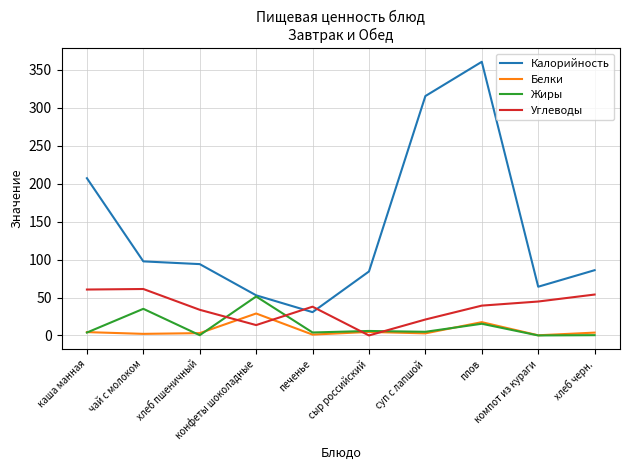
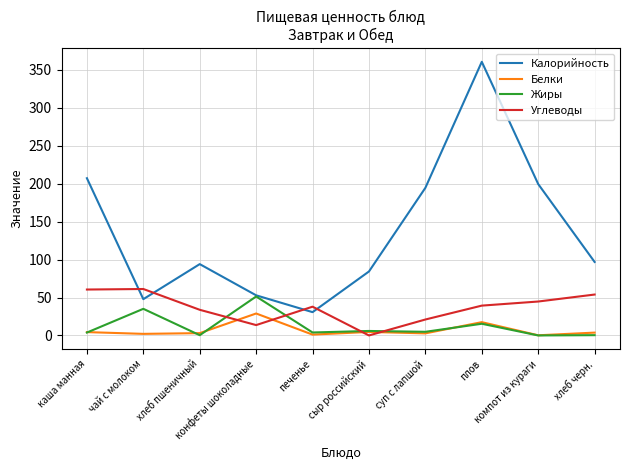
Калорийность, чай с молоком: 100 -> 50
Калорийность, суп с лапшой: 320 -> 190
Калорийность, компот из кураги: 60 -> 200
Калорийность, хлеб черн.: 90 -> 100
